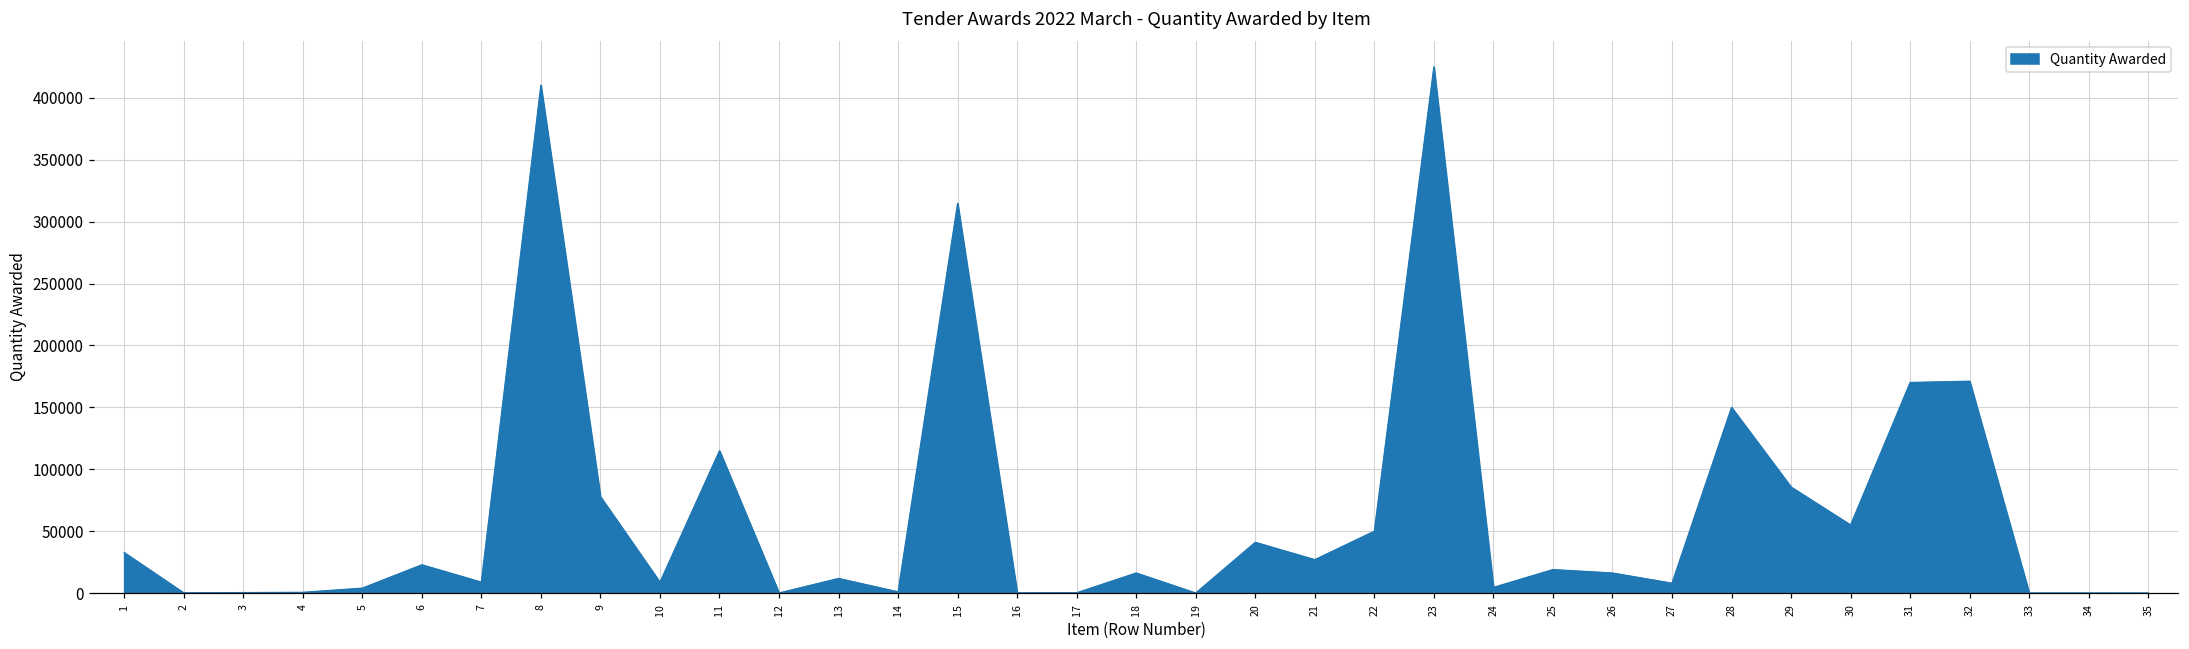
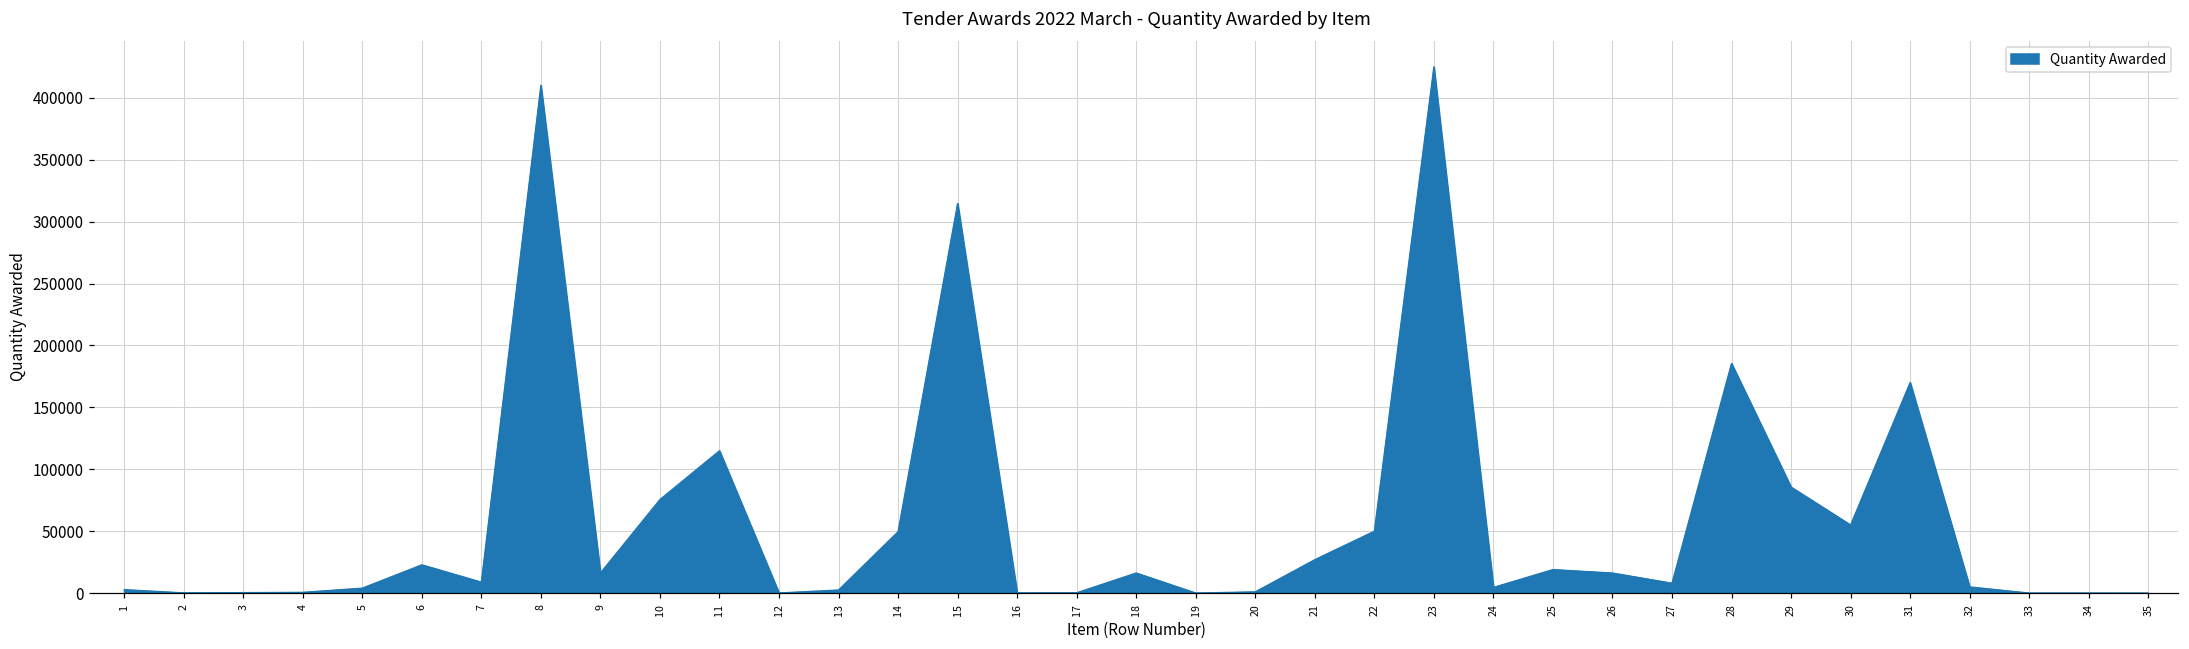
1: 33000 -> 3000
9: 78000 -> 16000
10: 9000 -> 76000
13: 12000 -> 3000
14: 1000 -> 50000
20: 41000 -> 1000
28: 150000 -> 185000
32: 171000 -> 5000
